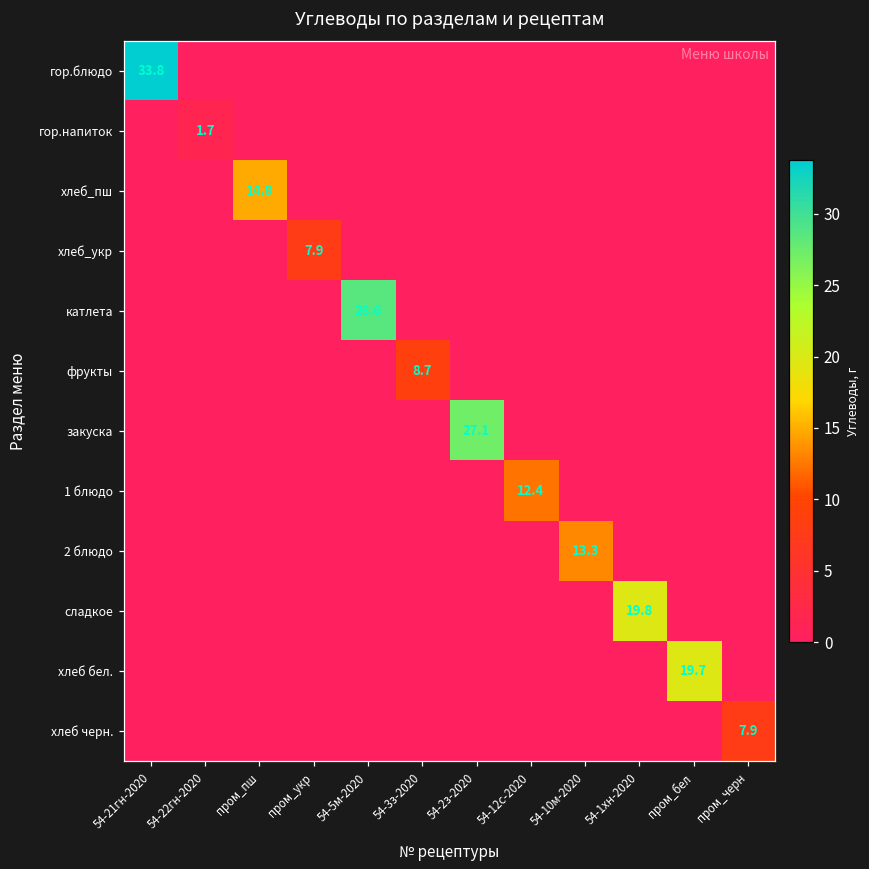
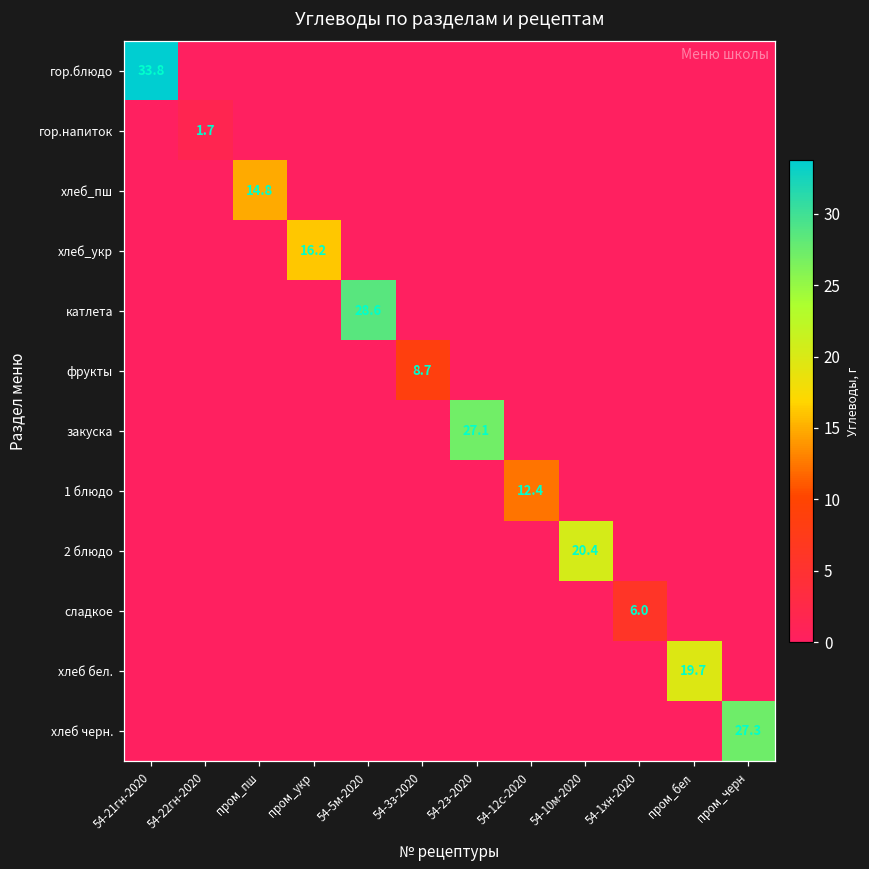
хлеб_укр, пром_укр: 7.9 -> 16.2
2 блюдо, 54-10м-2020: 13.3 -> 20.4
сладкое, 54-1хн-2020: 19.8 -> 6.0
хлеб черн., пром_черн: 7.9 -> 27.3
